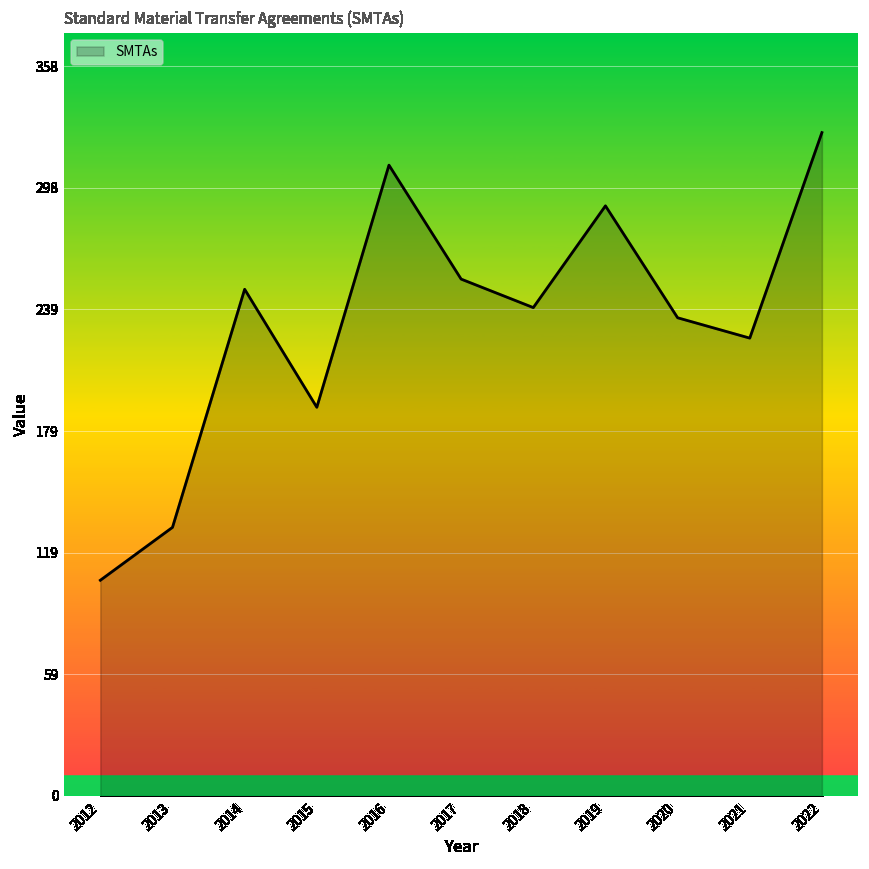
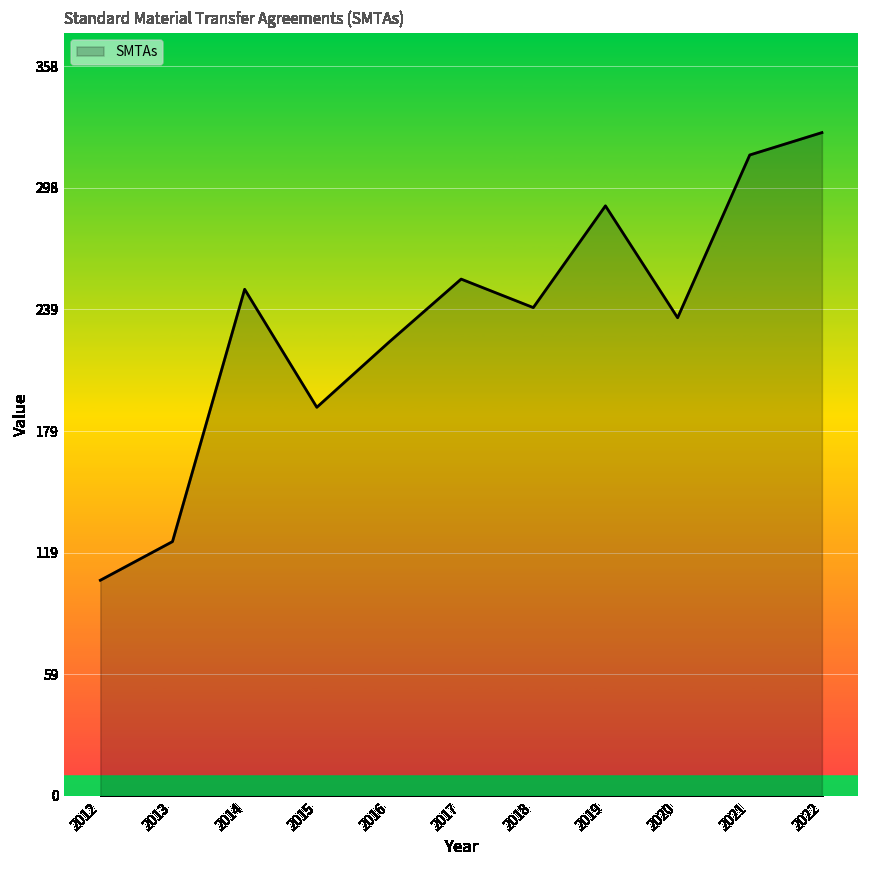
2013: 132 -> 125
2016: 310 -> 223
2021: 225 -> 315
